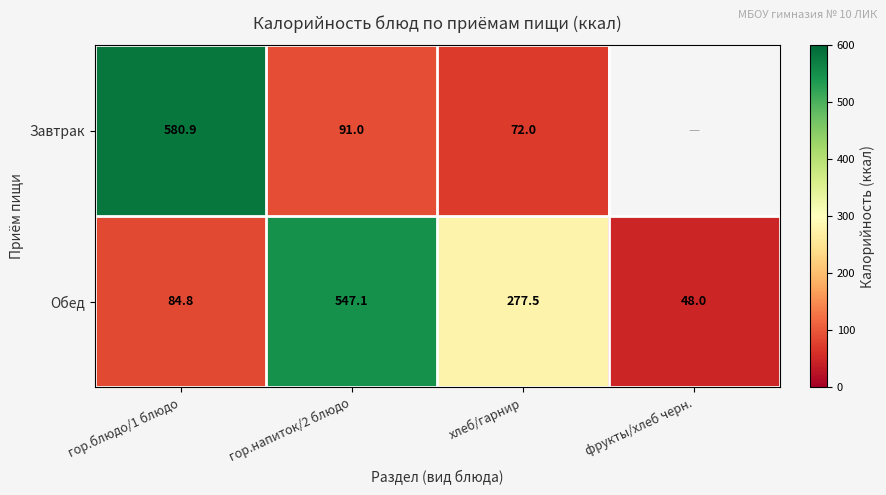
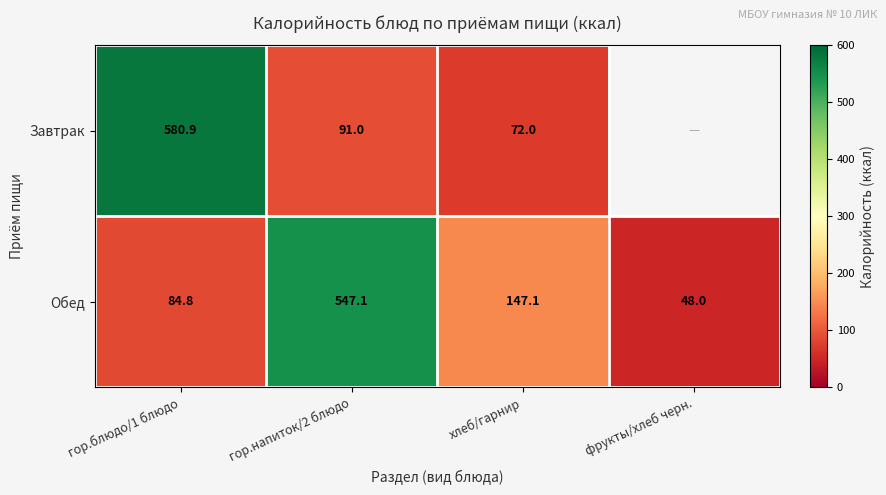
Обед, хлеб/гарнир: 277.5 -> 147.1
